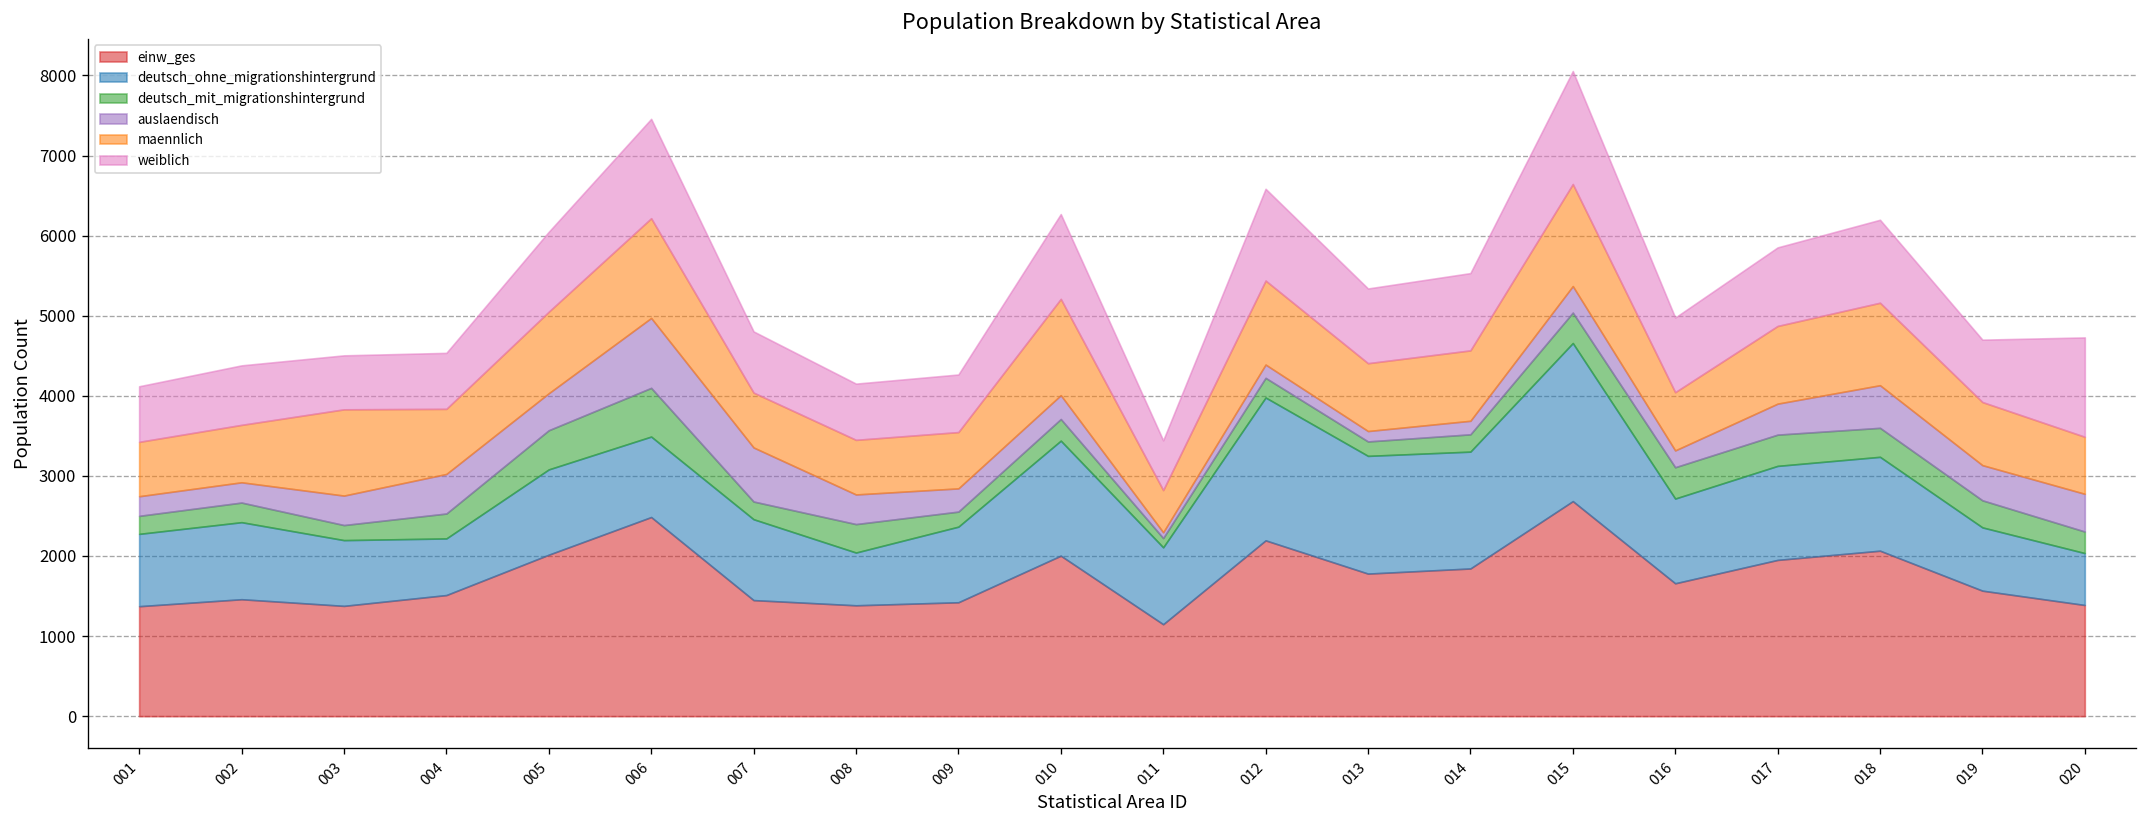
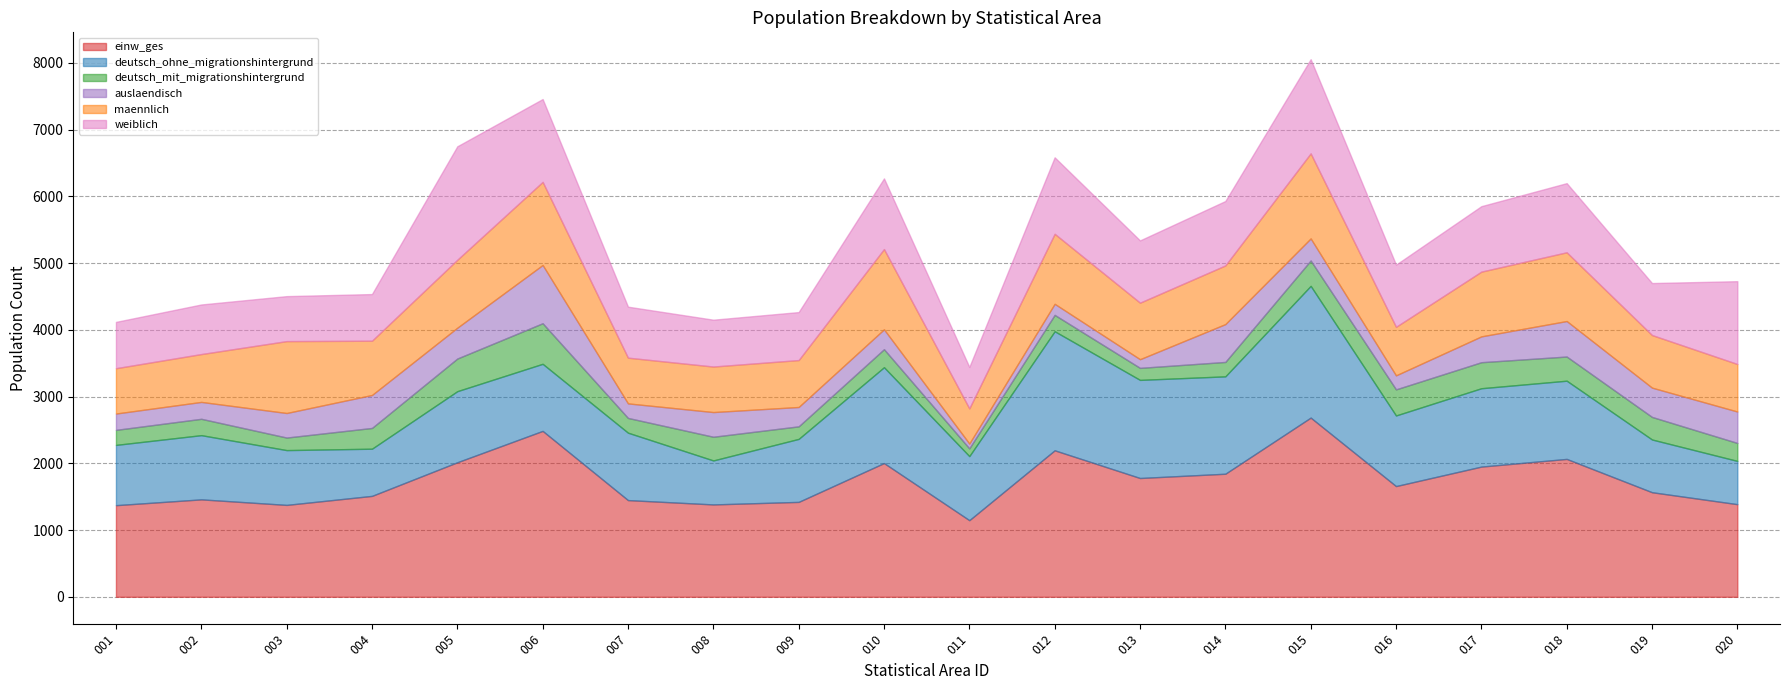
weiblich, 005: 1000 -> 1700
auslaendisch, 007: 700 -> 200
auslaendisch, 014: 200 -> 600
